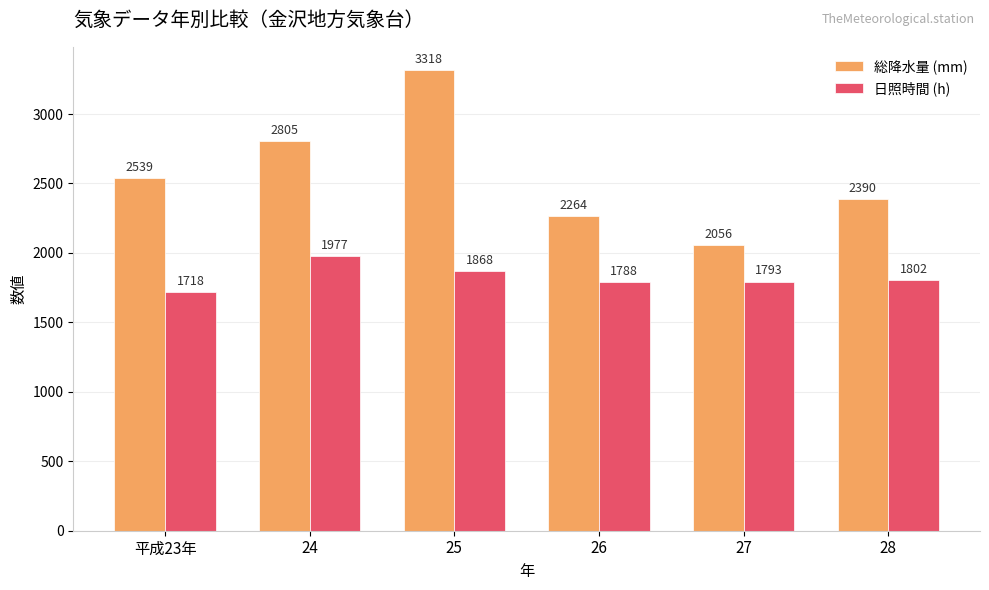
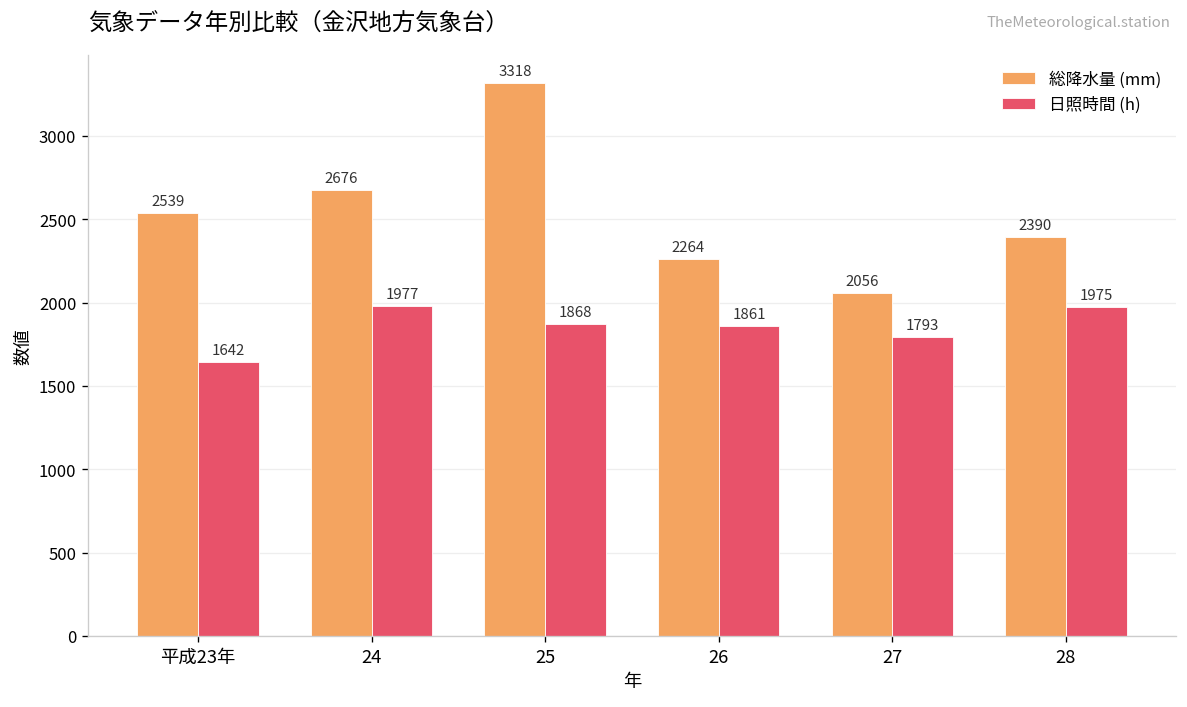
日照時間 (h), 平成23年: 1718 -> 1642
総降水量 (mm), 24: 2805 -> 2676
日照時間 (h), 26: 1788 -> 1861
日照時間 (h), 28: 1802 -> 1975
